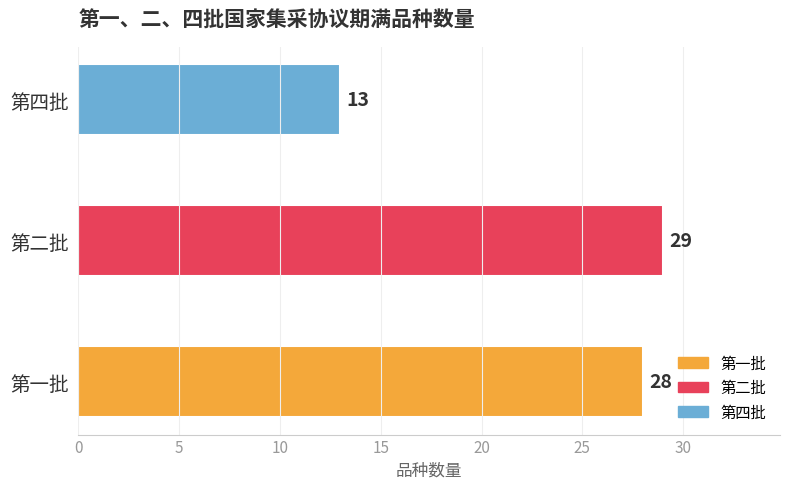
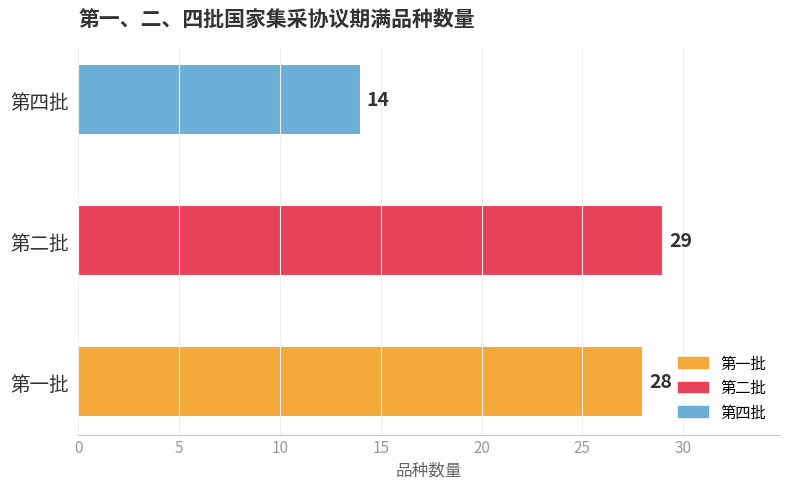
第四批: 13 -> 14
